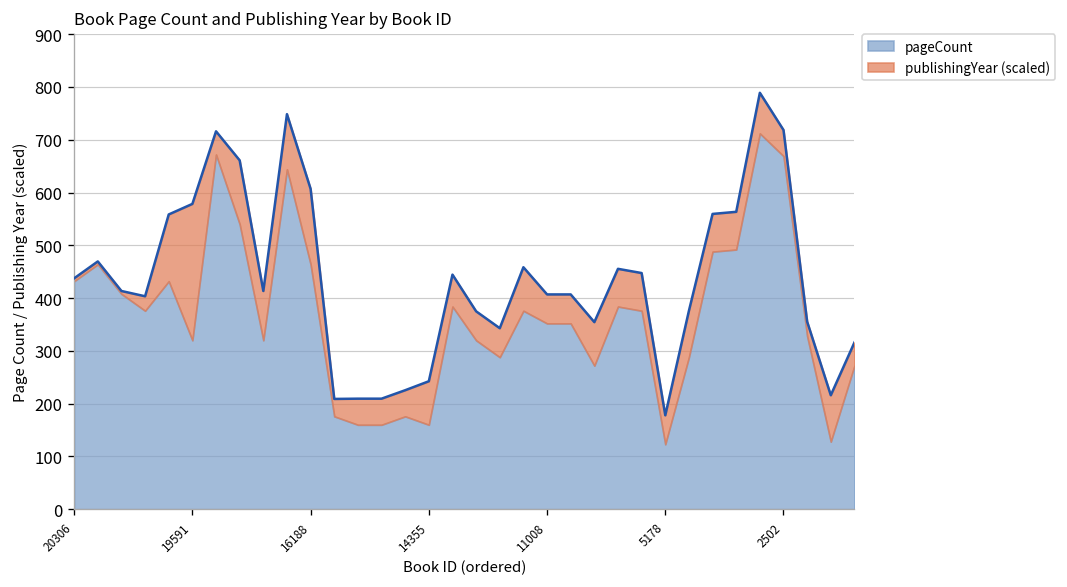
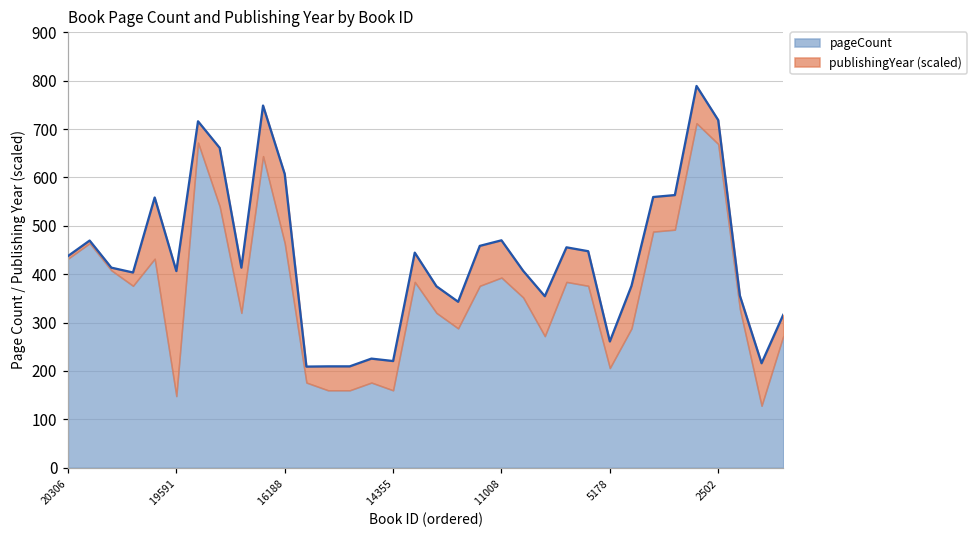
pageCount, 19591: 320 -> 150
publishingYear (scaled), 14355: 80 -> 60
pageCount, 11008: 350 -> 390
publishingYear (scaled), 11008: 60 -> 80
pageCount, 5178: 120 -> 210
